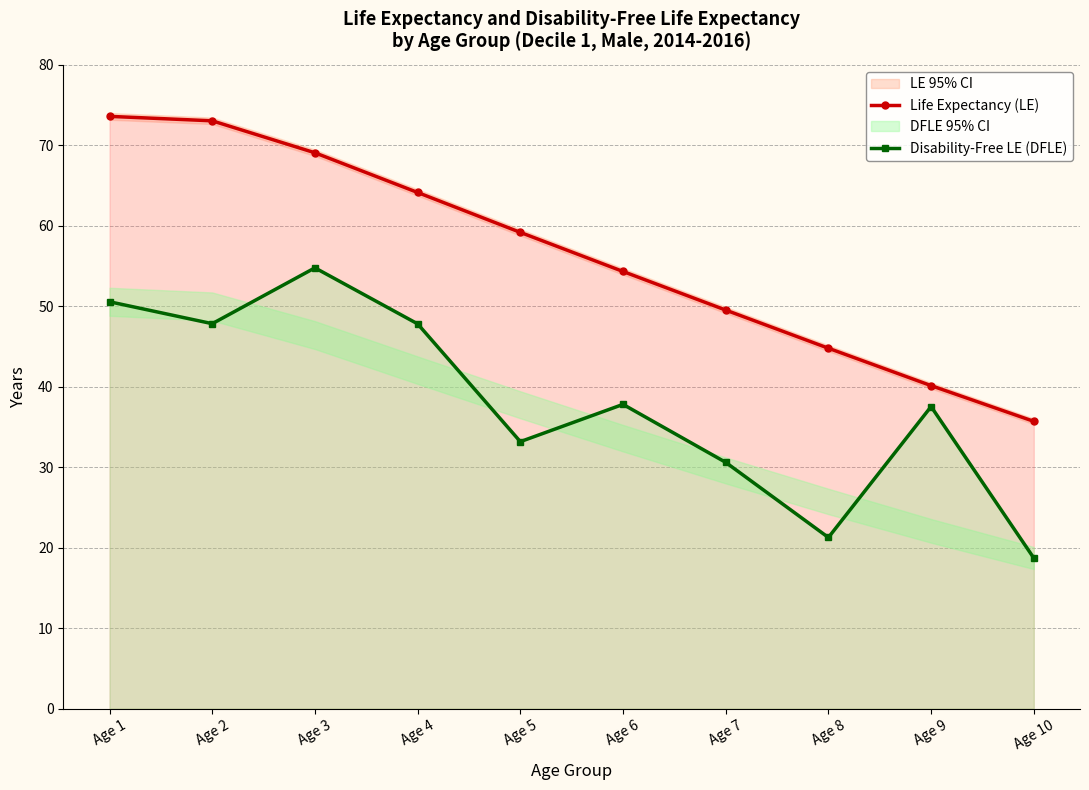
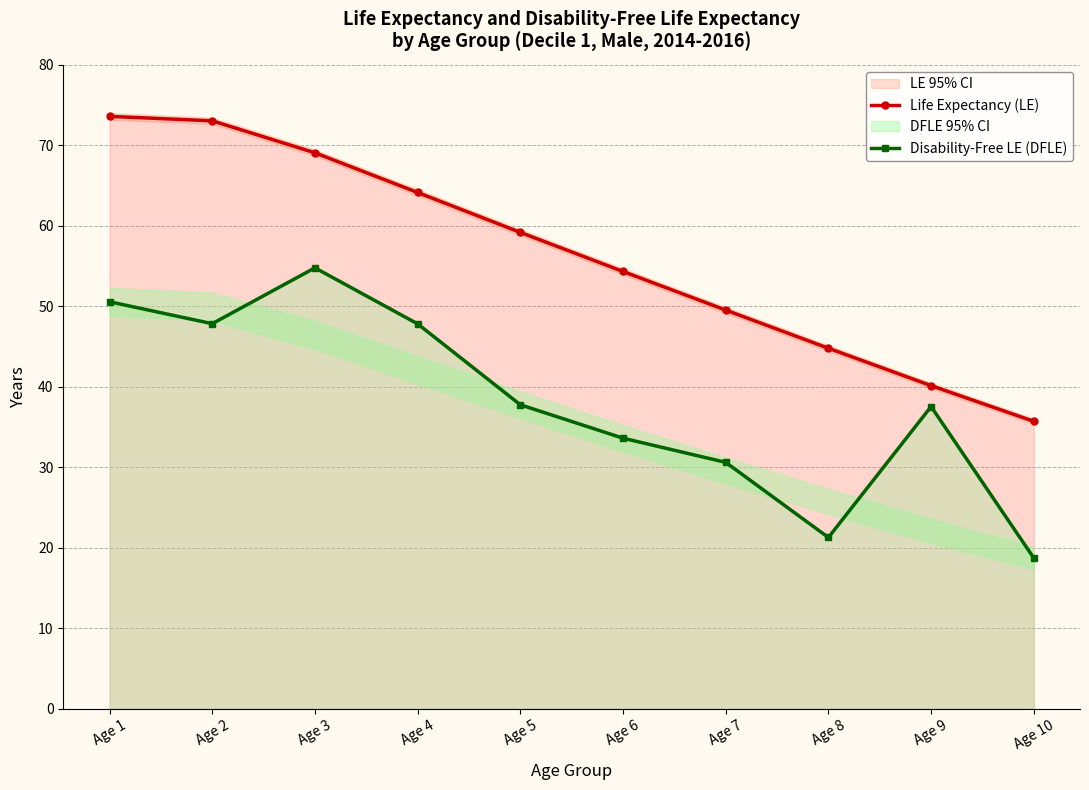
Disability-Free LE (DFLE), Age 5: 33 -> 38
Disability-Free LE (DFLE), Age 6: 38 -> 34
